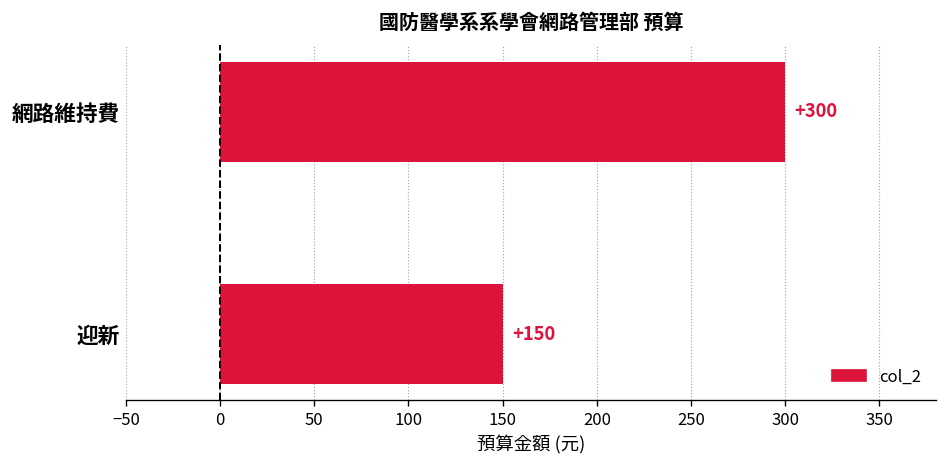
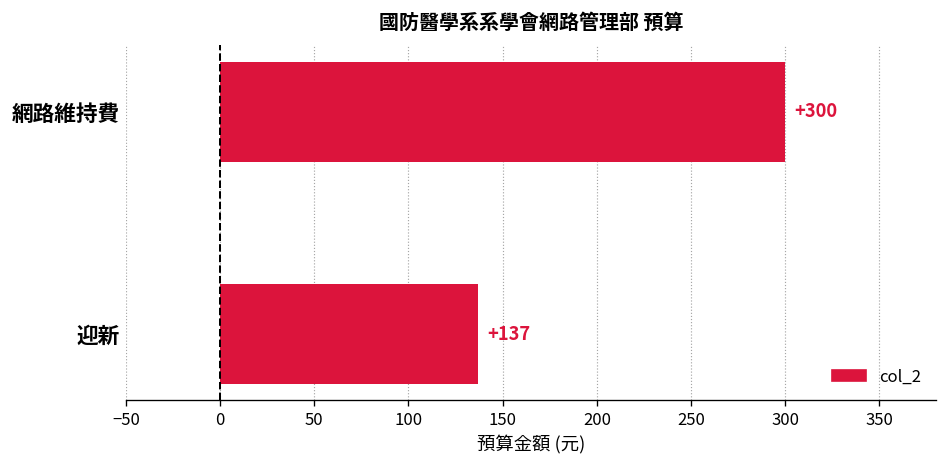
迎新: +150 -> +137
